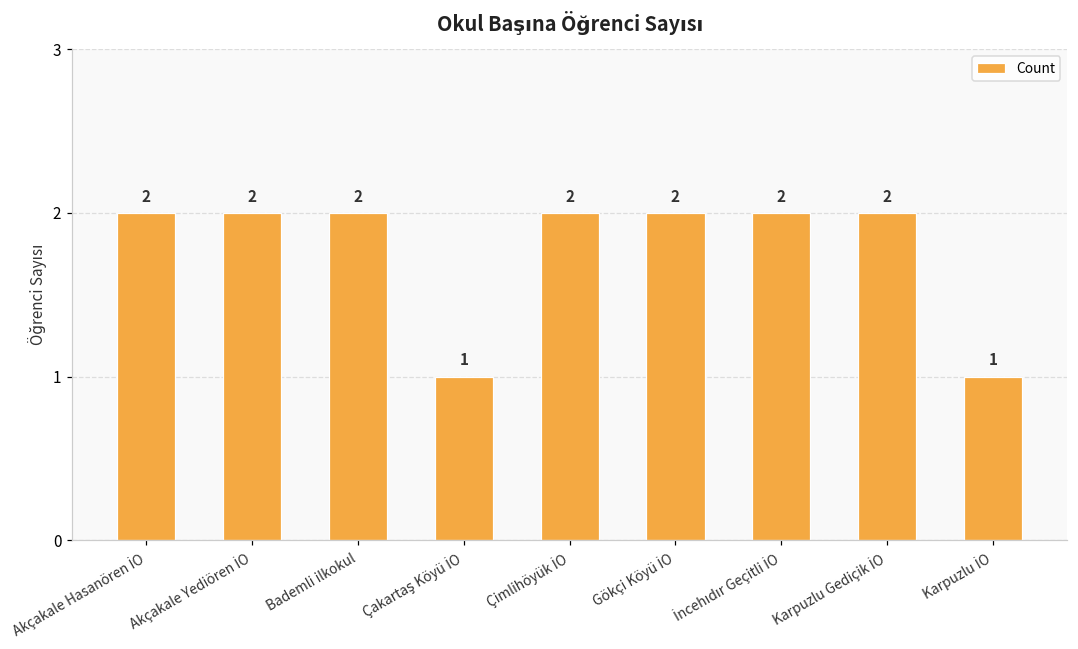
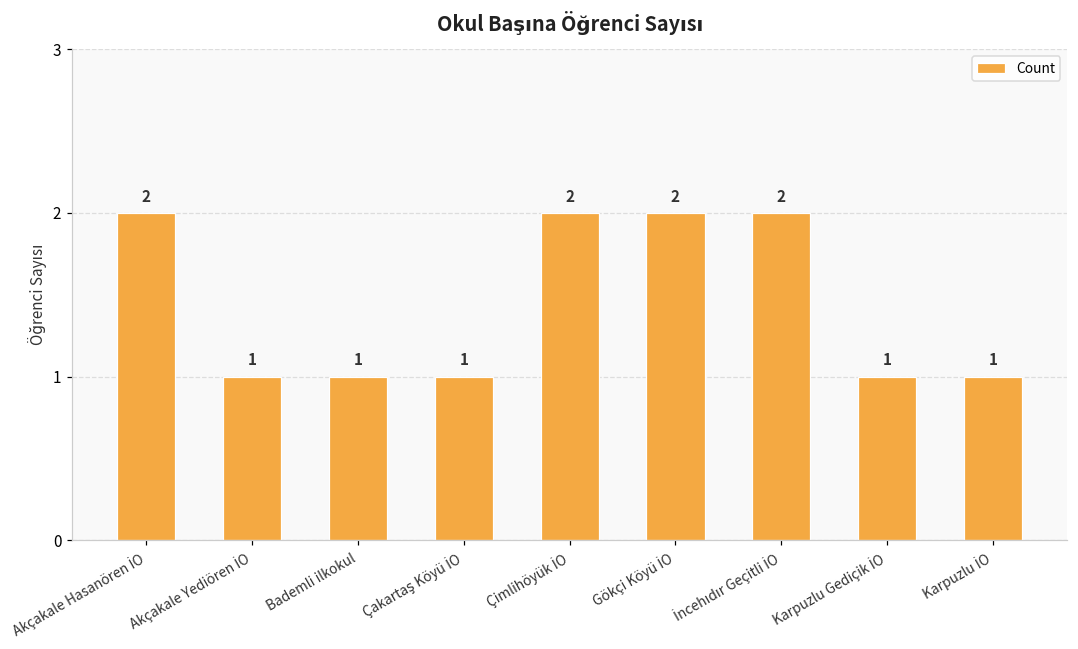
Akçakale Yediören İO: 2 -> 1
Bademli ilkokul: 2 -> 1
Karpuzlu Gediçik İO: 2 -> 1
